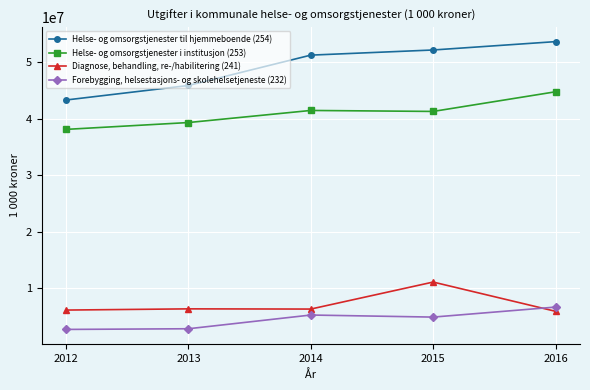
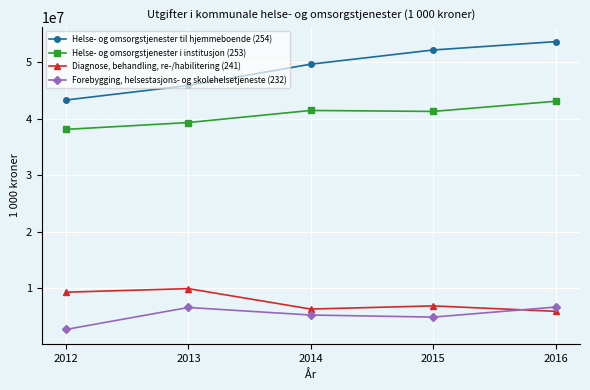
Diagnose, behandling, re-/habilitering (241), 2012: 6000000 -> 9000000
Diagnose, behandling, re-/habilitering (241), 2013: 6000000 -> 10000000
Forebygging, helsestasjons- og skolehelsetjeneste (232), 2013: 3000000 -> 7000000
Helse- og omsorgstjenester til hjemmeboende (254), 2014: 51000000 -> 50000000
Diagnose, behandling, re-/habilitering (241), 2015: 11000000 -> 7000000
Helse- og omsorgstjenester i institusjon (253), 2016: 45000000 -> 43000000
